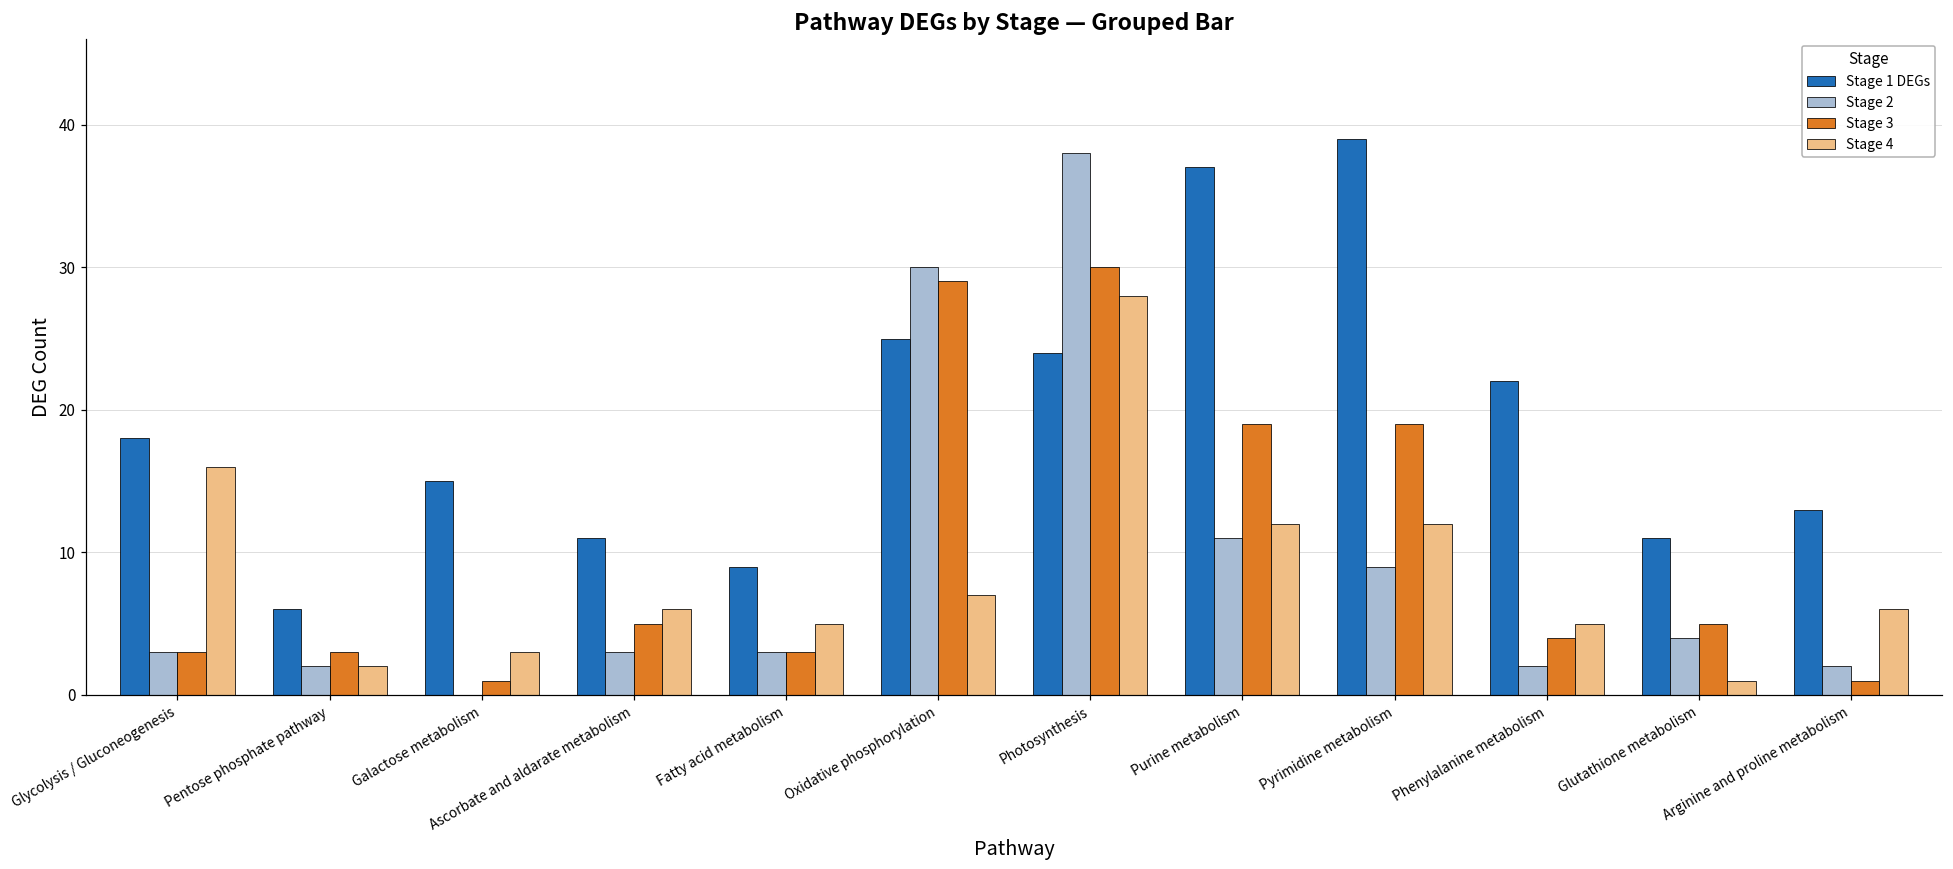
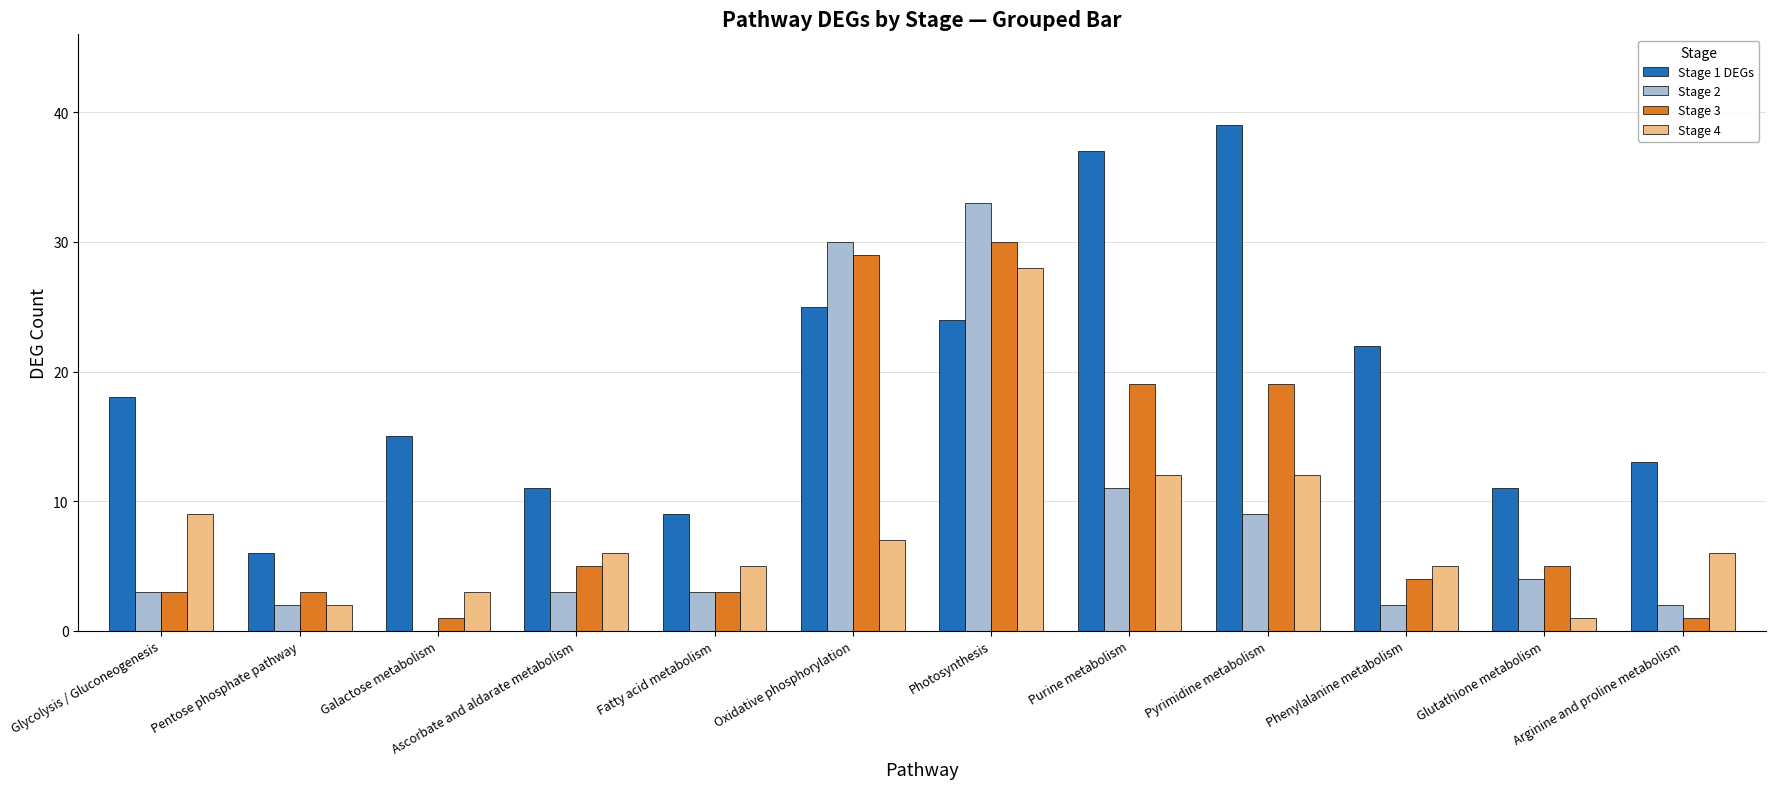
Stage 4, Glycolysis / Gluconeogenesis: 16 -> 9
Stage 2, Photosynthesis: 38 -> 33
